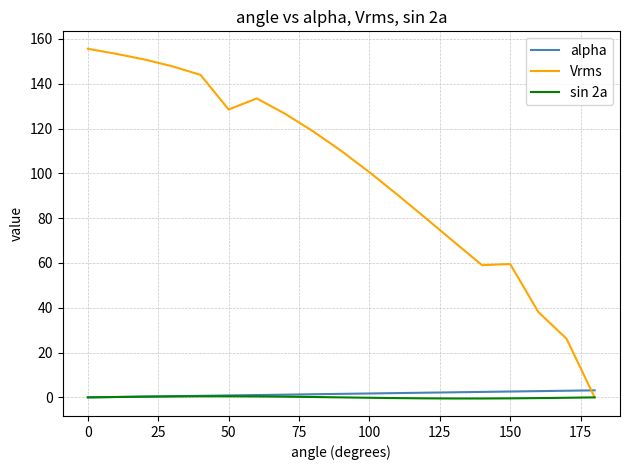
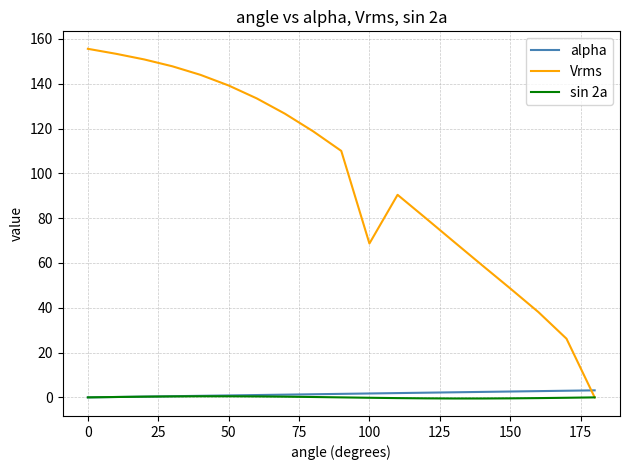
Vrms, 50: 128 -> 139
Vrms, 100: 100 -> 69
Vrms, 150: 60 -> 49
